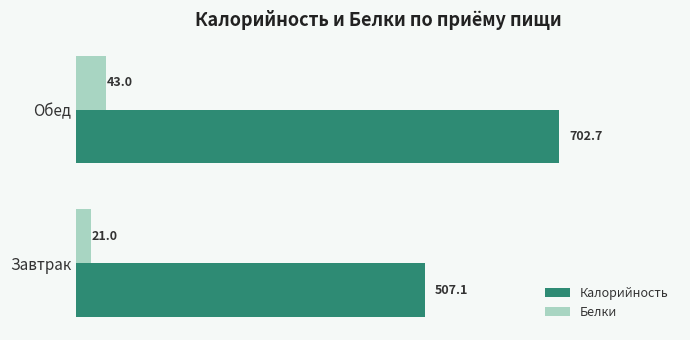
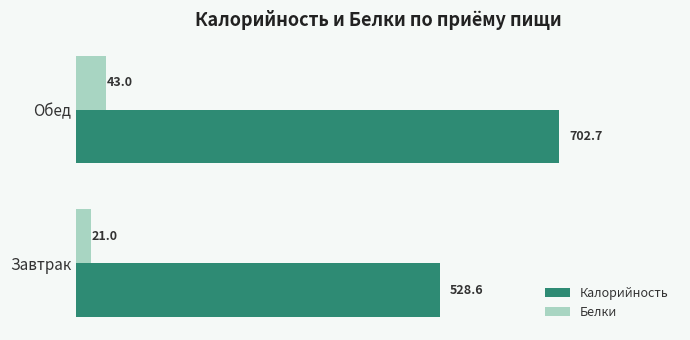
Калорийность, Завтрак: 507.1 -> 528.6
